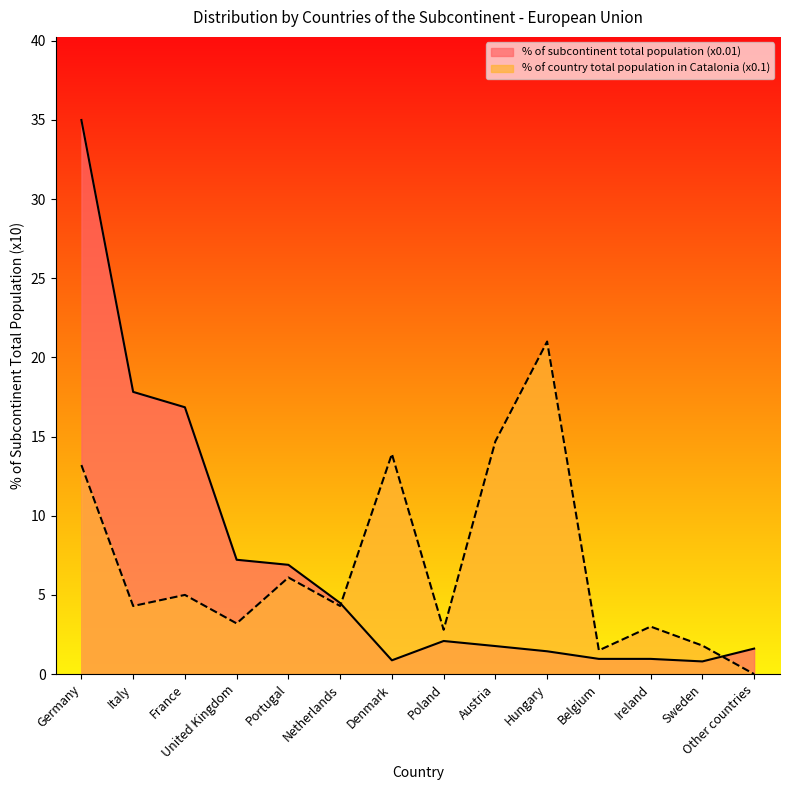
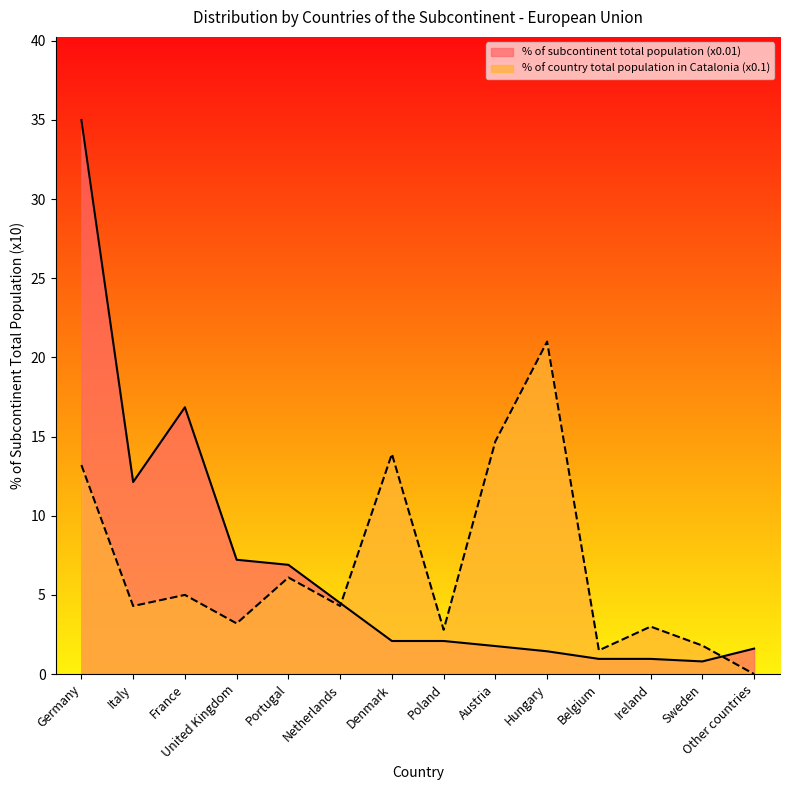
% of subcontinent total population (x0.01), Italy: 17.8 -> 12.1
% of subcontinent total population (x0.01), Denmark: 0.9 -> 2.1
